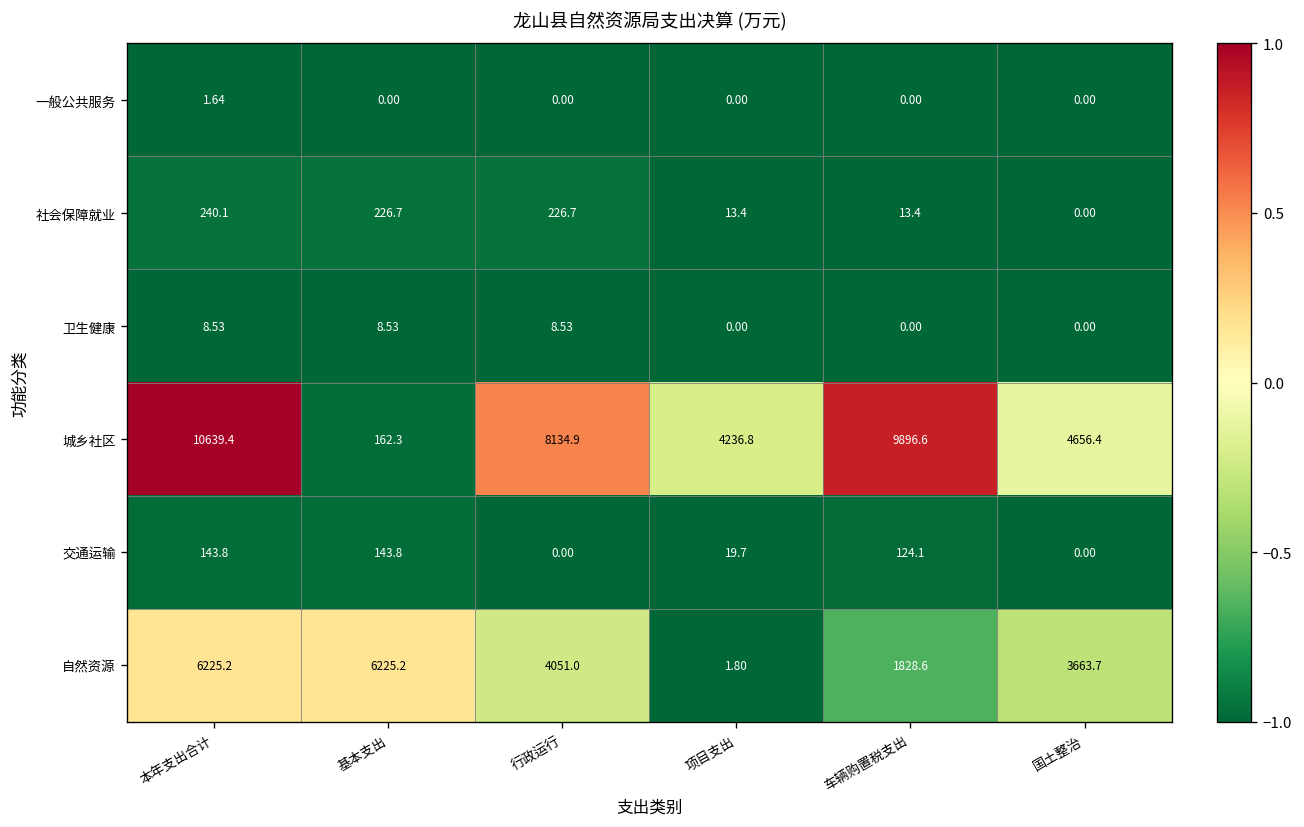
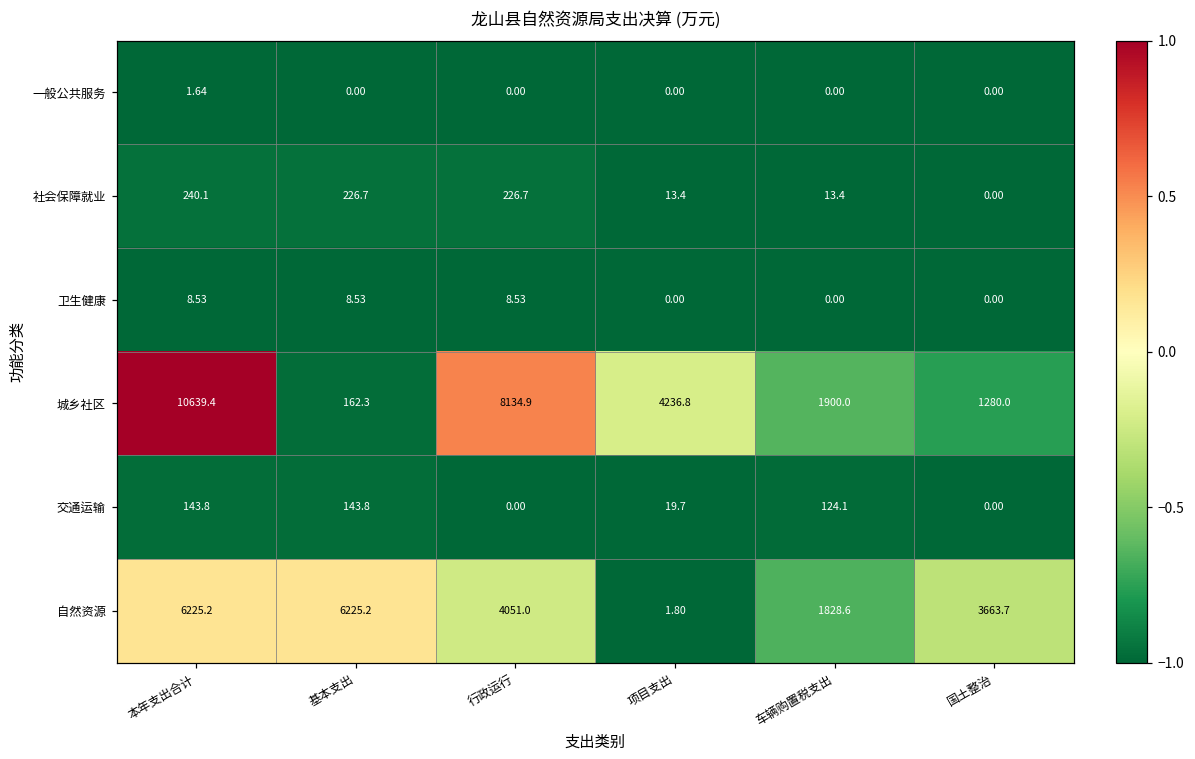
城乡社区, 车辆购置税支出: 9896.6 -> 1900.0
城乡社区, 国土整治: 4656.4 -> 1280.0
